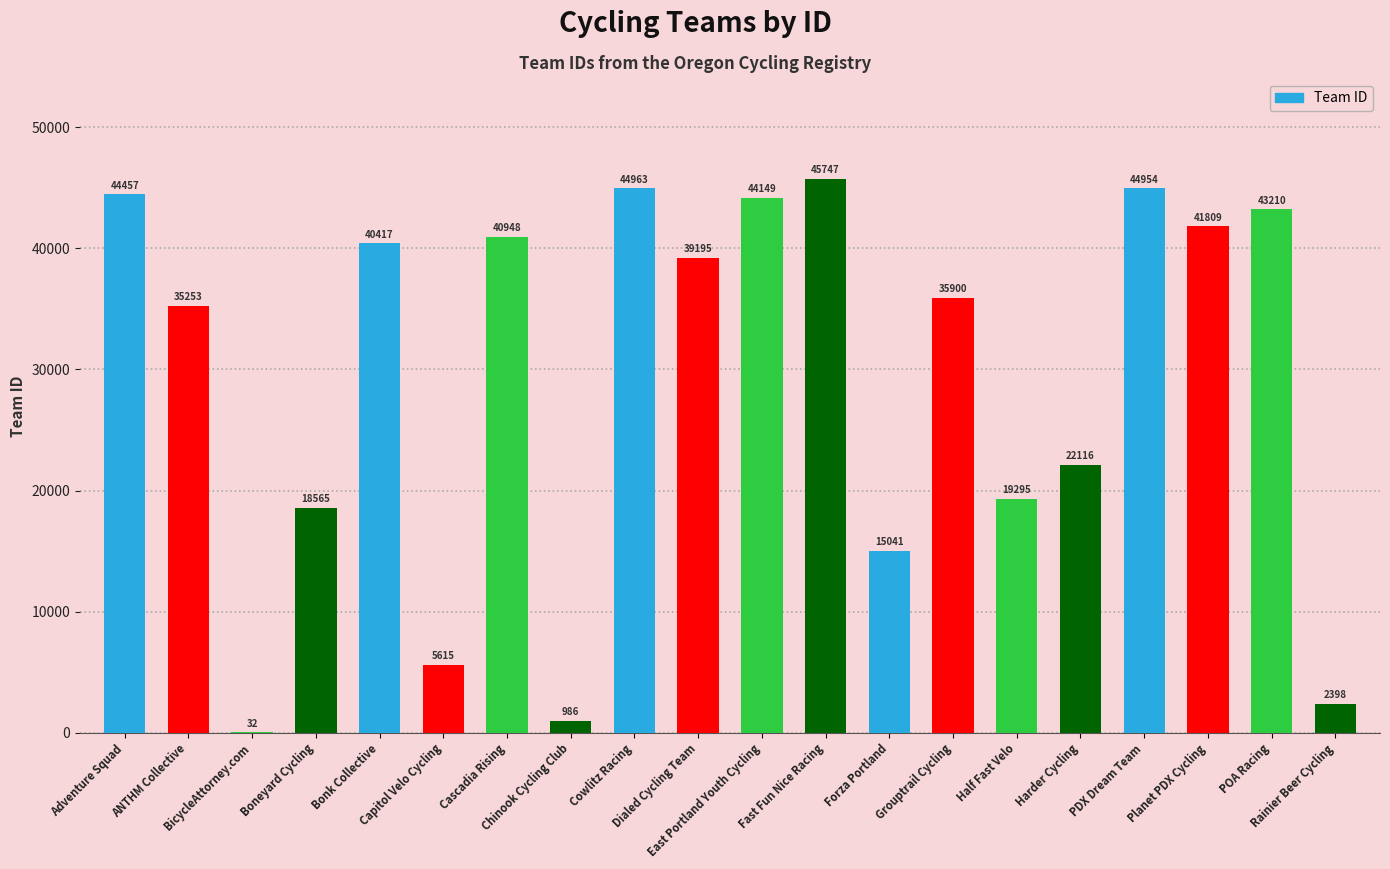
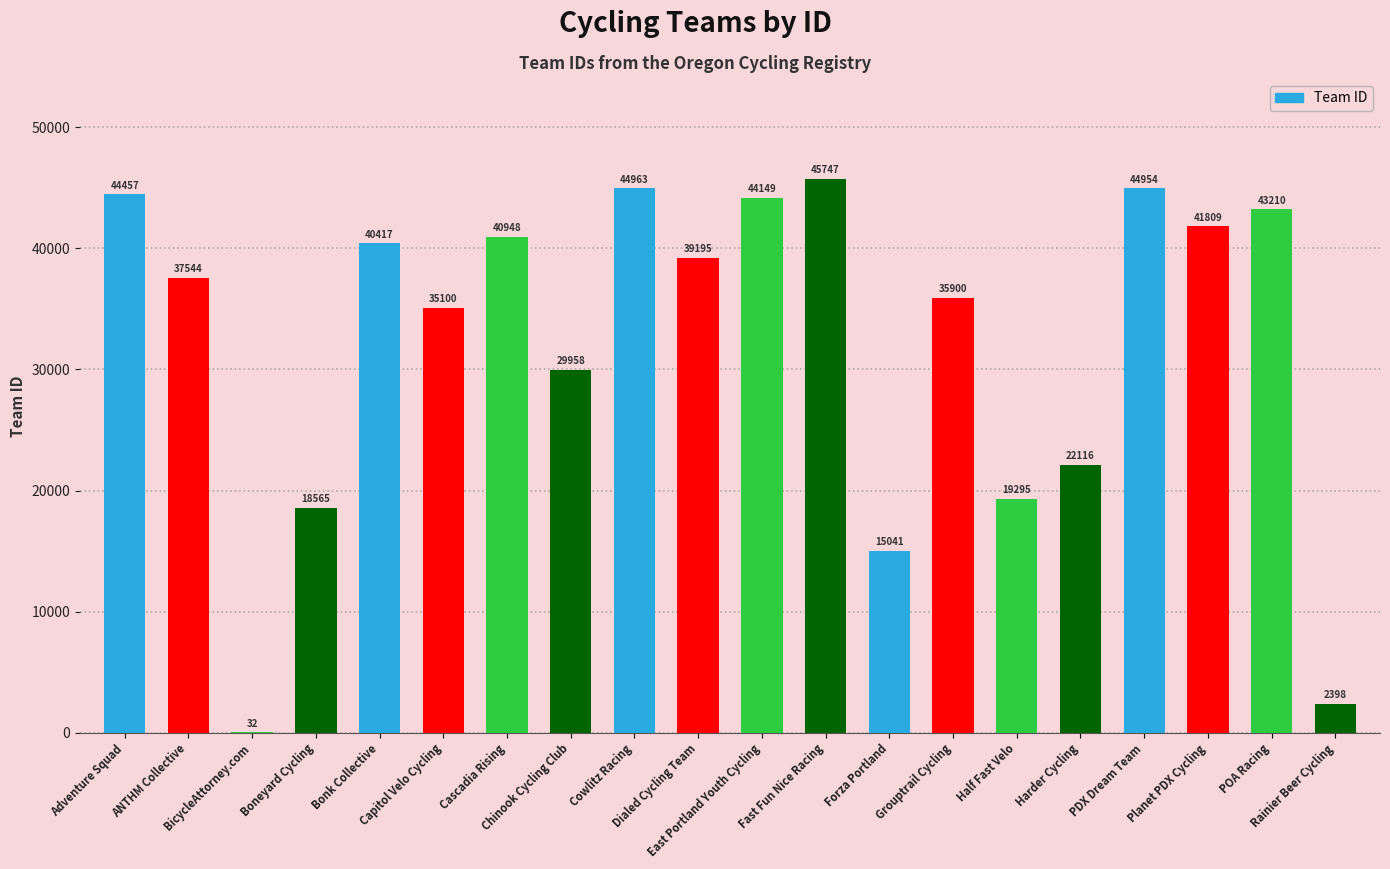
ANTHM Collective: 35253 -> 37544
Capitol Velo Cycling: 5615 -> 35100
Chinook Cycling Club: 986 -> 29958
